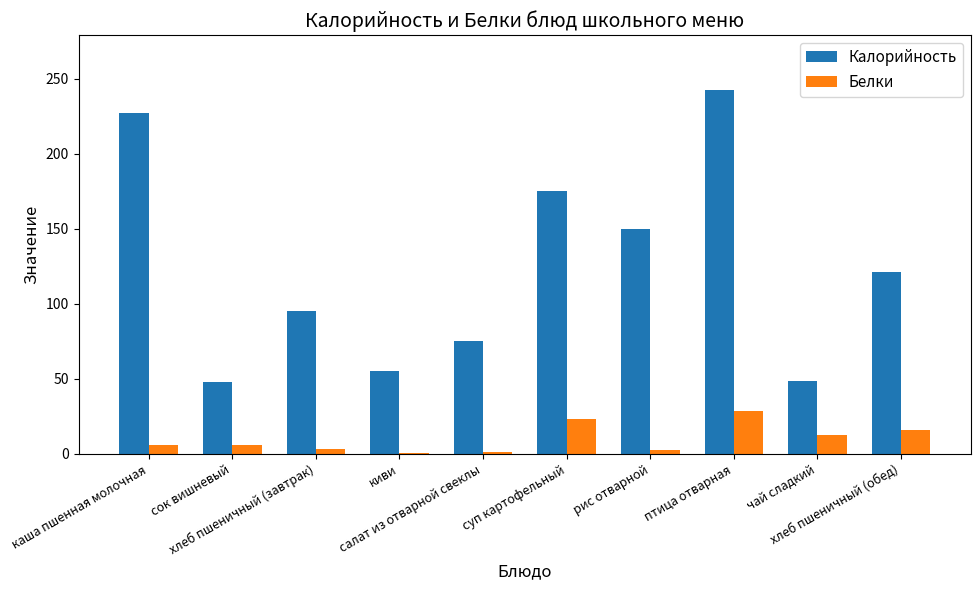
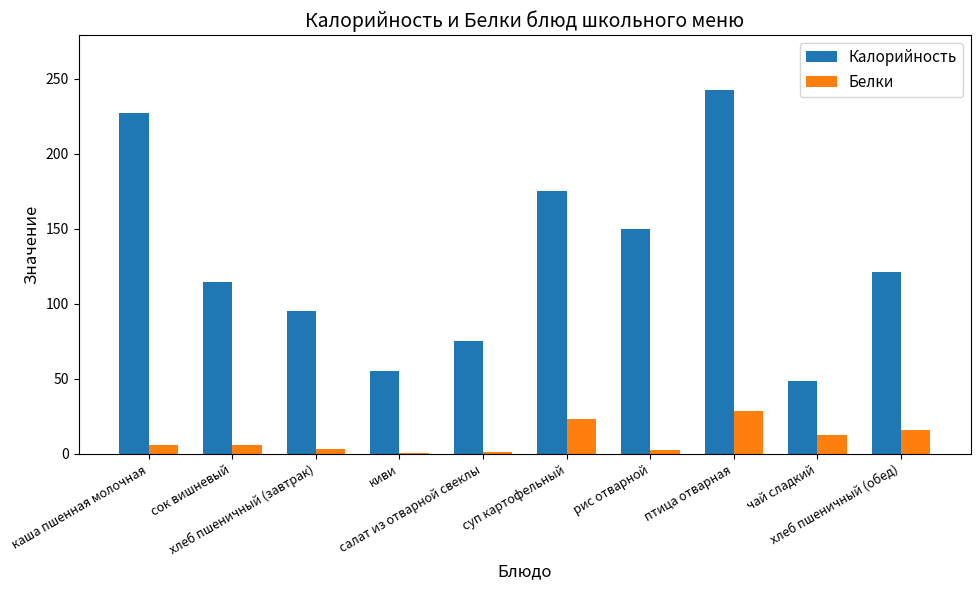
Калорийность, сок вишневый: 48 -> 114
